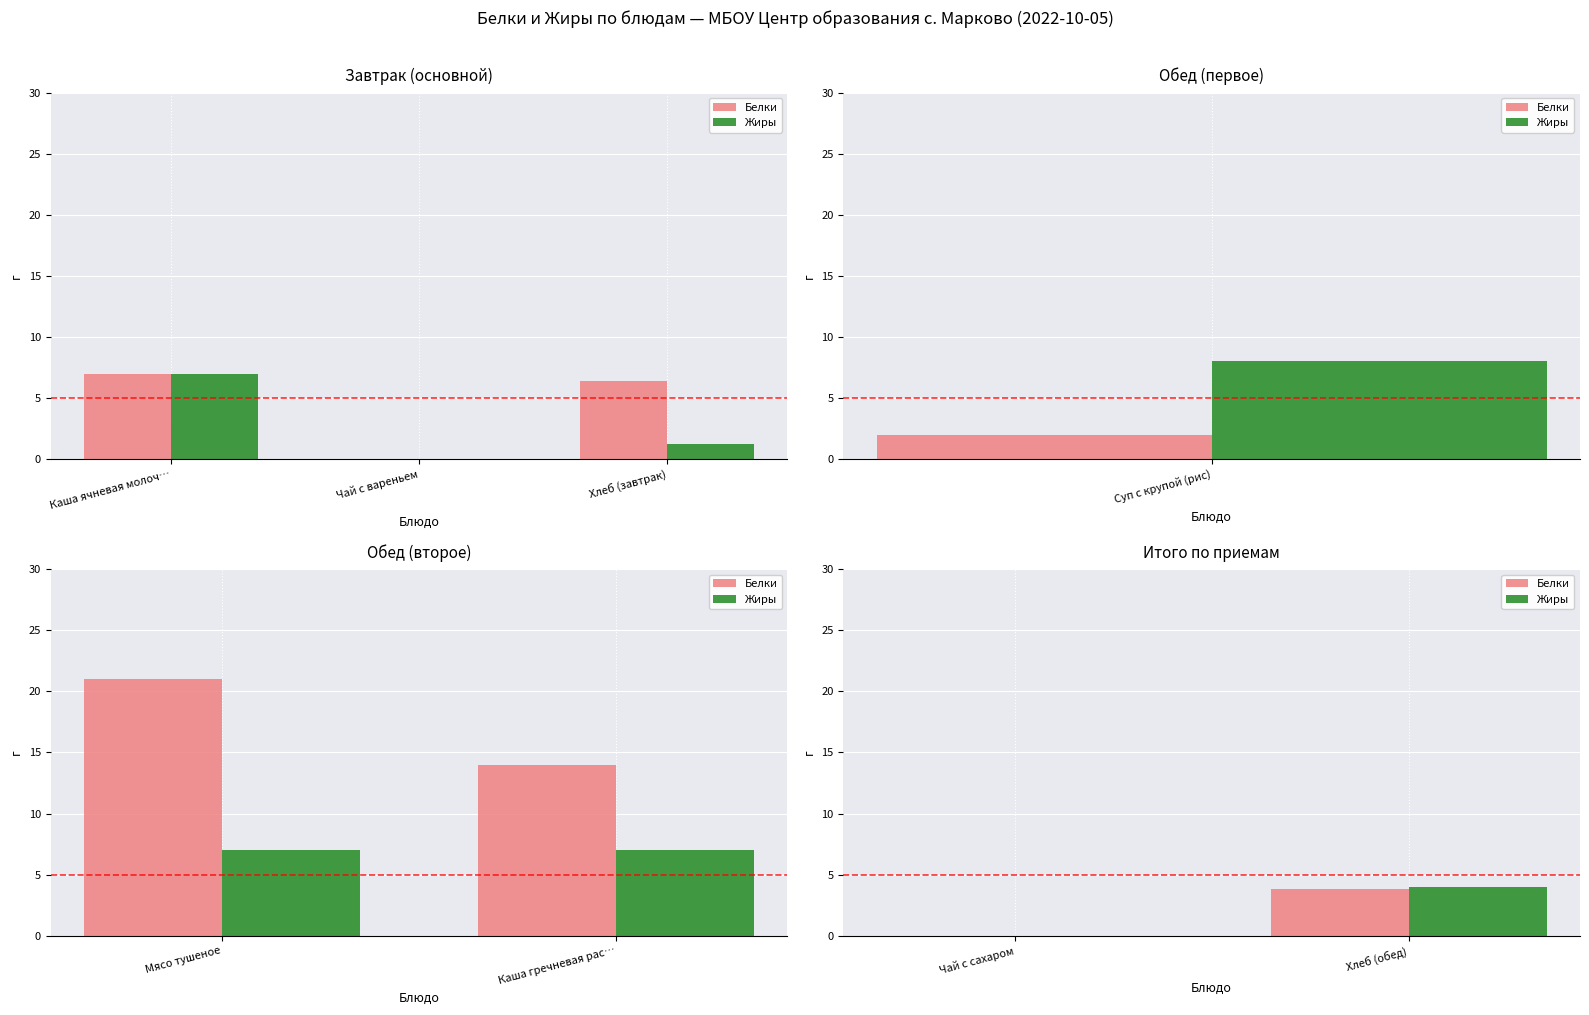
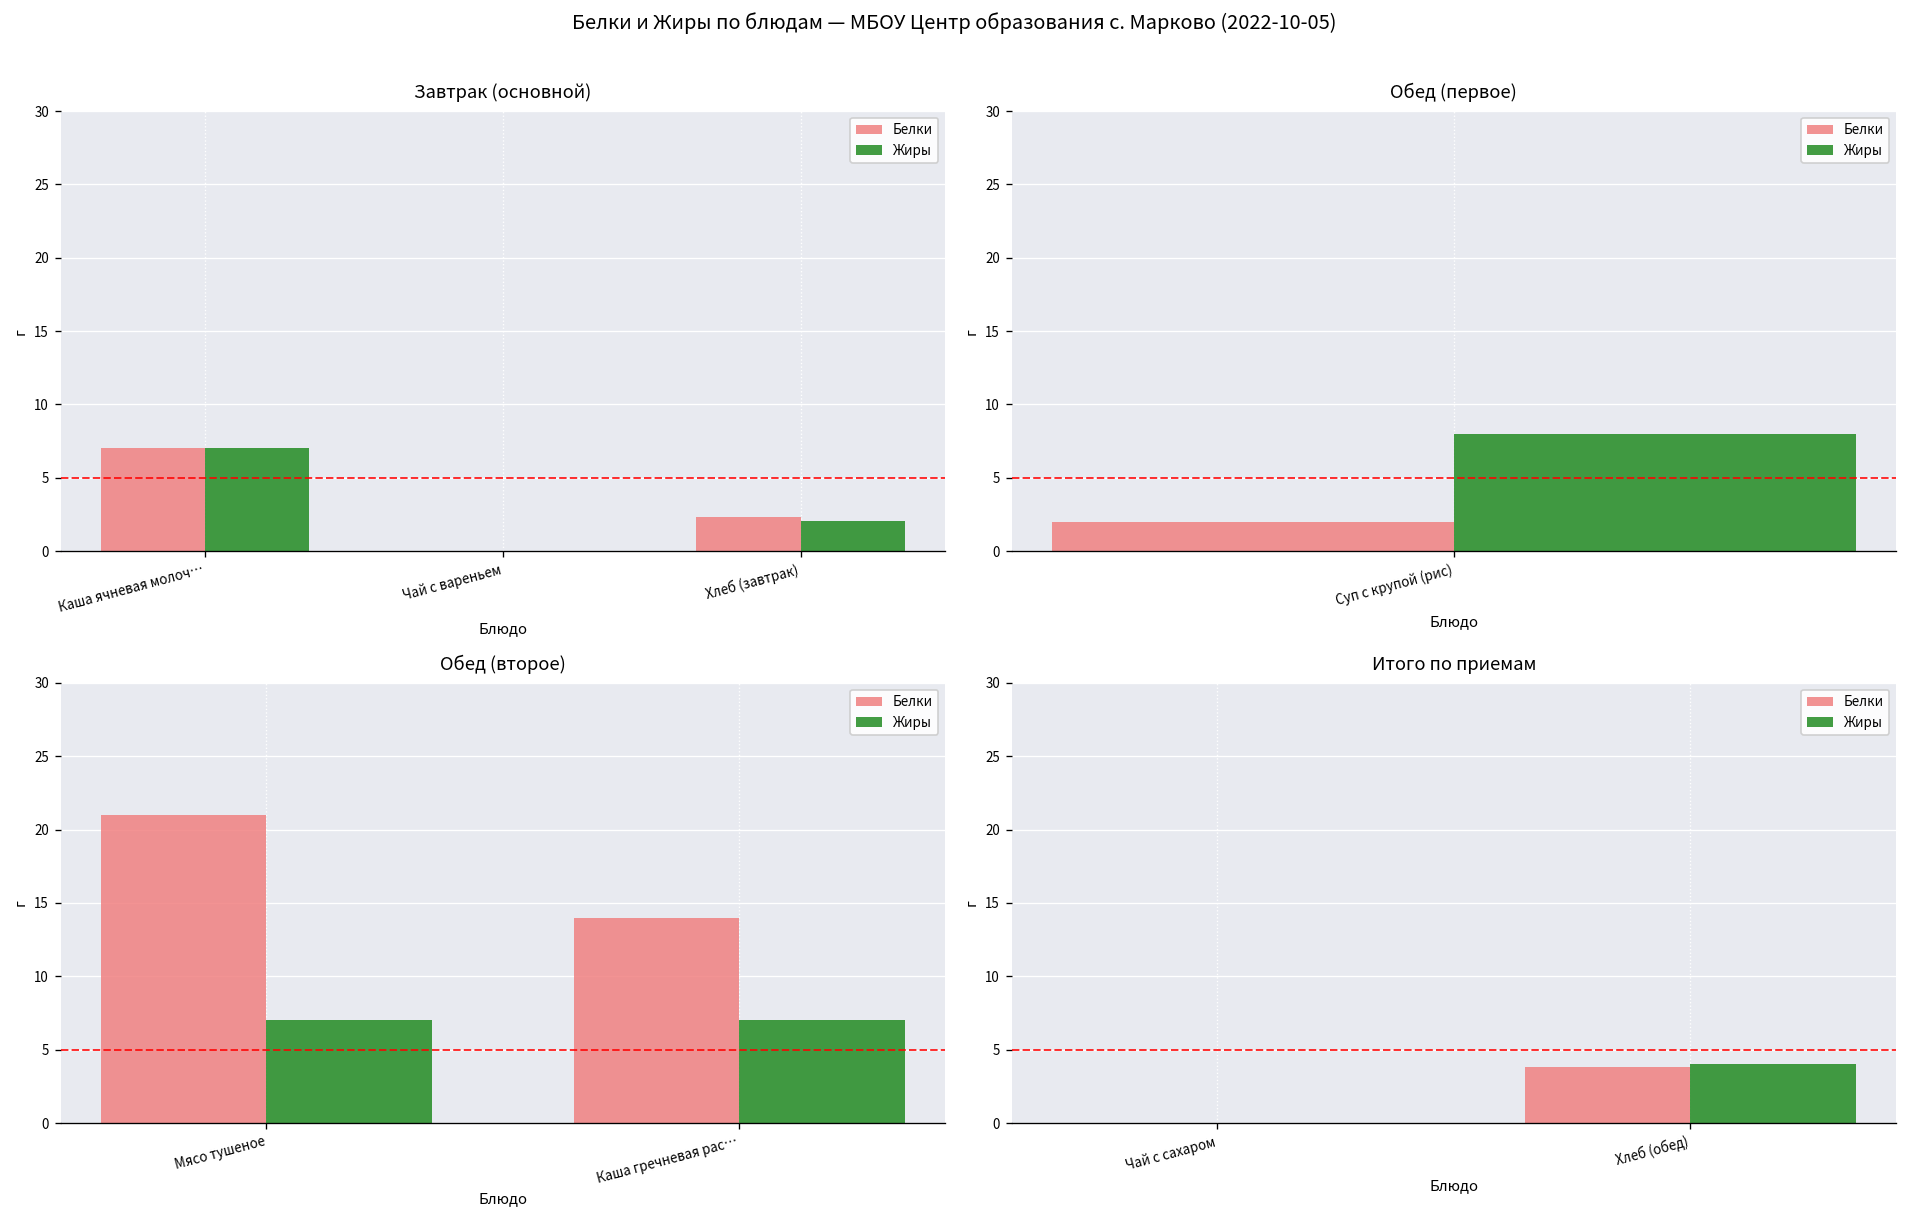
Завтрак (основной), Белки, Хлеб (завтрак): 6.4 -> 2.3
Завтрак (основной), Жиры, Хлеб (завтрак): 1.3 -> 2.1
